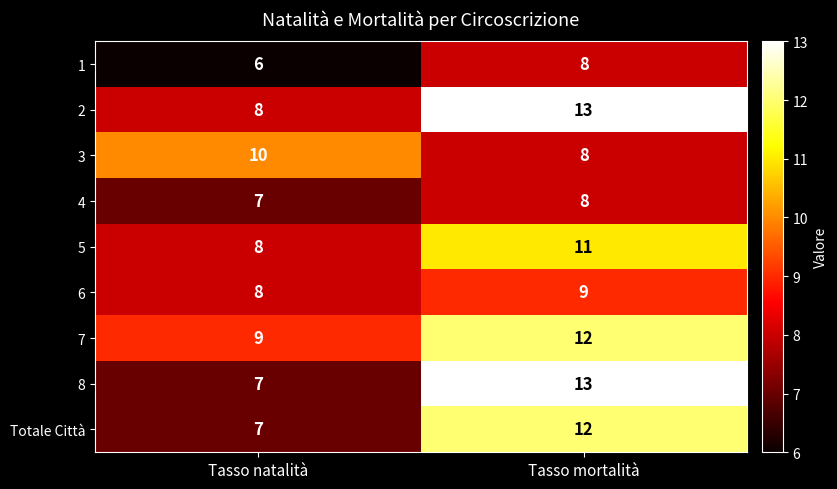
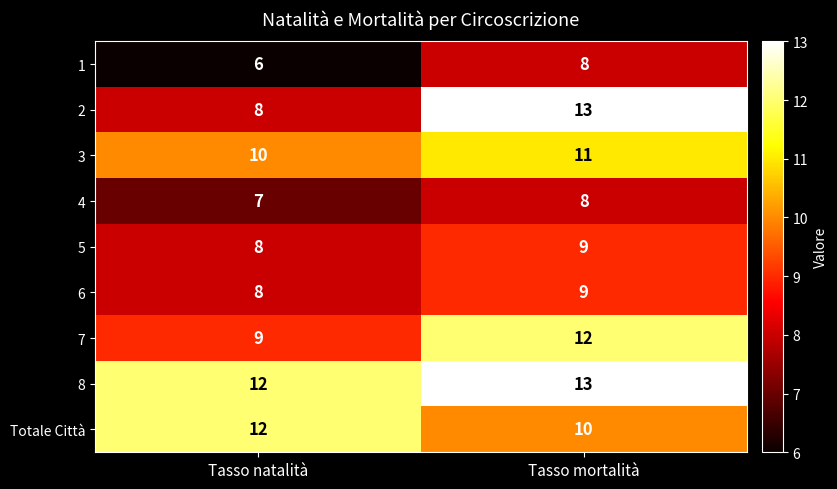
3, Tasso mortalità: 8 -> 11
5, Tasso mortalità: 11 -> 9
8, Tasso natalità: 7 -> 12
Totale Città, Tasso natalità: 7 -> 12
Totale Città, Tasso mortalità: 12 -> 10
